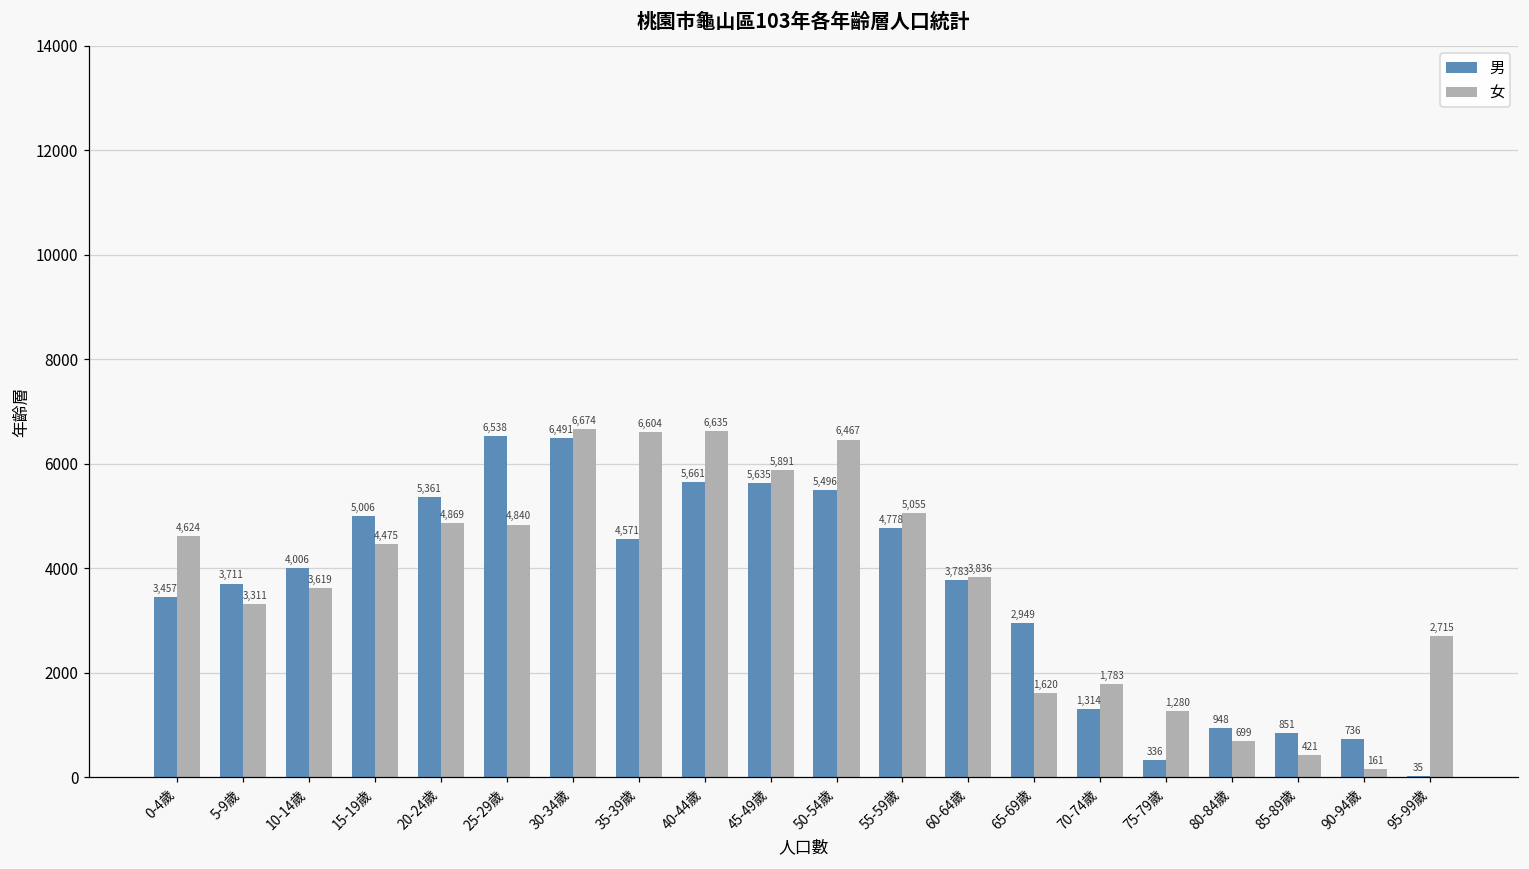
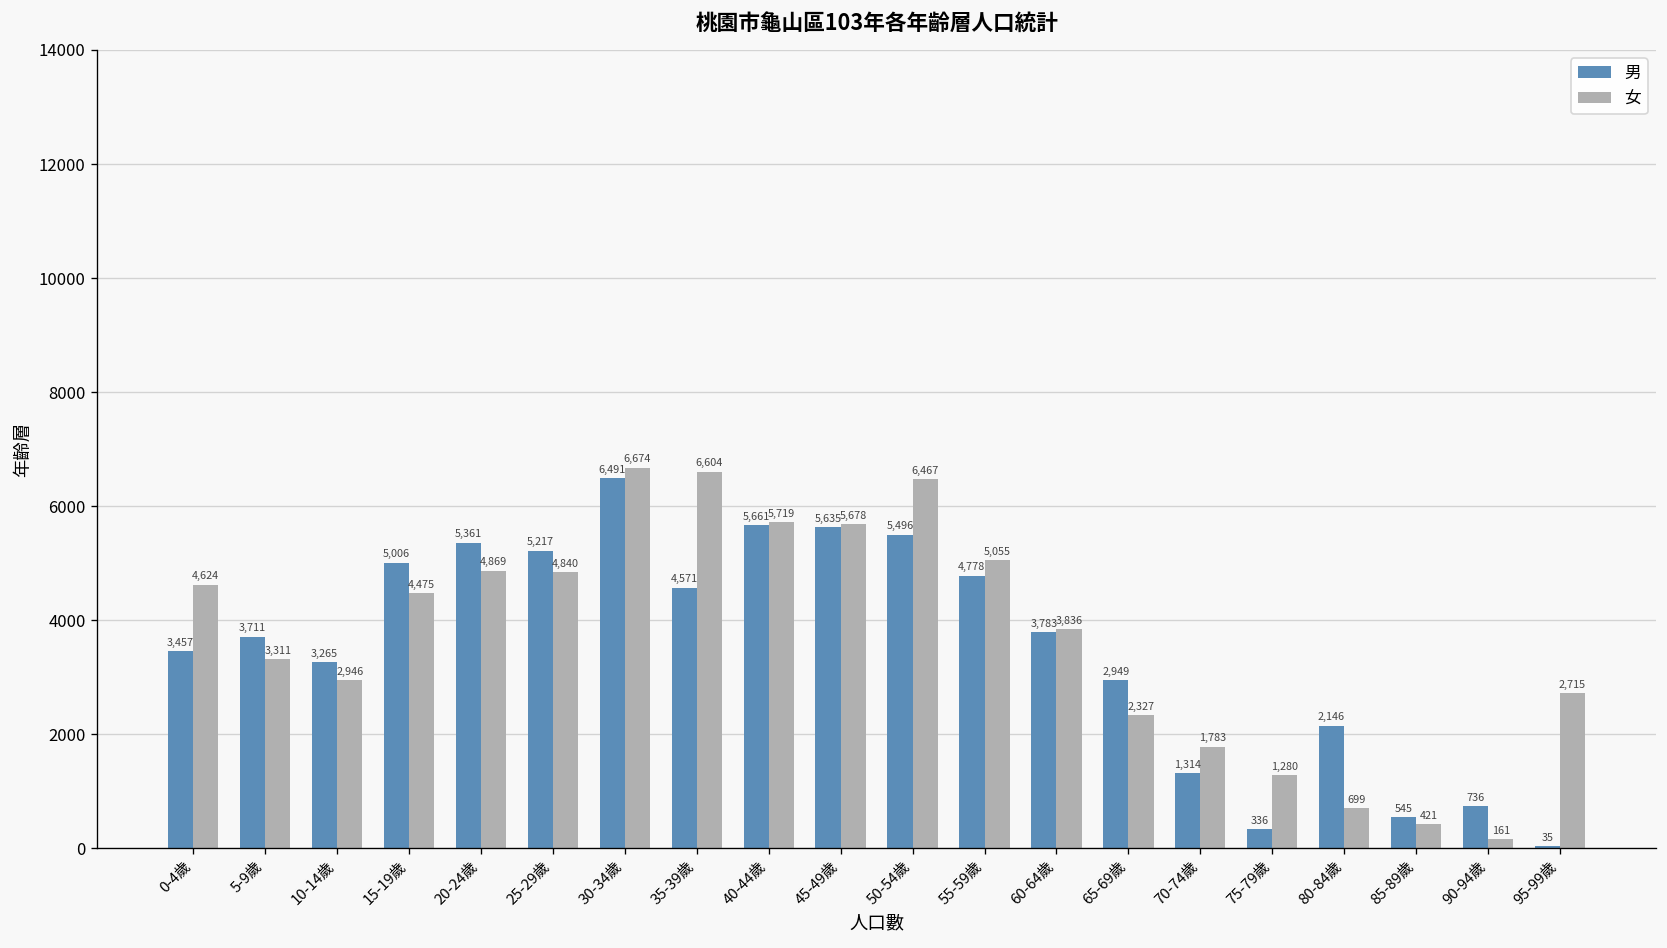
男, 10-14歲: 4,006 -> 3,265
女, 10-14歲: 3,619 -> 2,946
男, 25-29歲: 6,538 -> 5,217
女, 40-44歲: 6,635 -> 5,719
女, 45-49歲: 5,891 -> 5,678
女, 65-69歲: 1,620 -> 2,327
男, 80-84歲: 948 -> 2,146
男, 85-89歲: 851 -> 545
